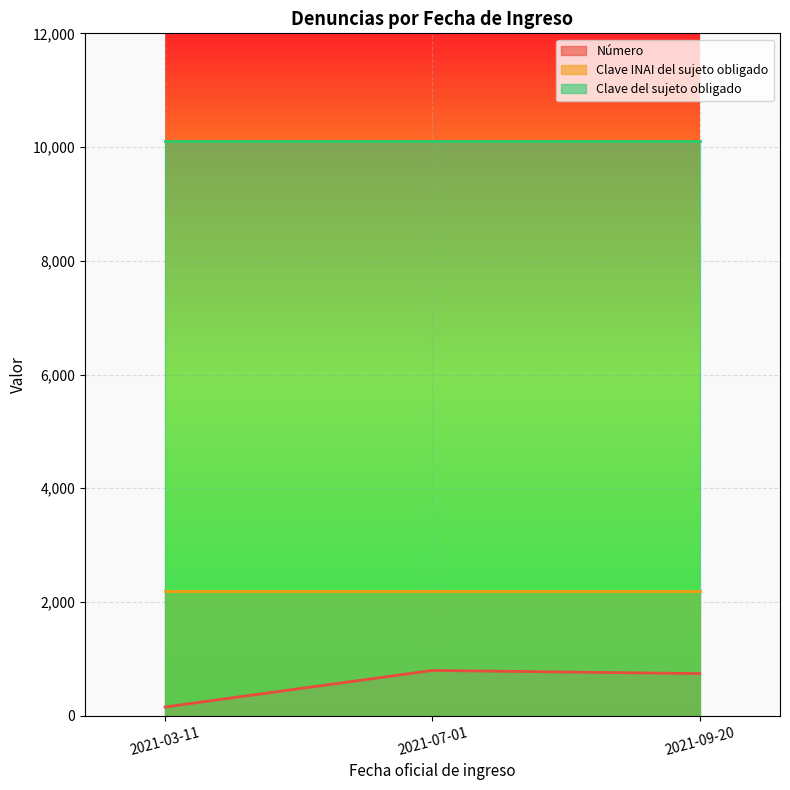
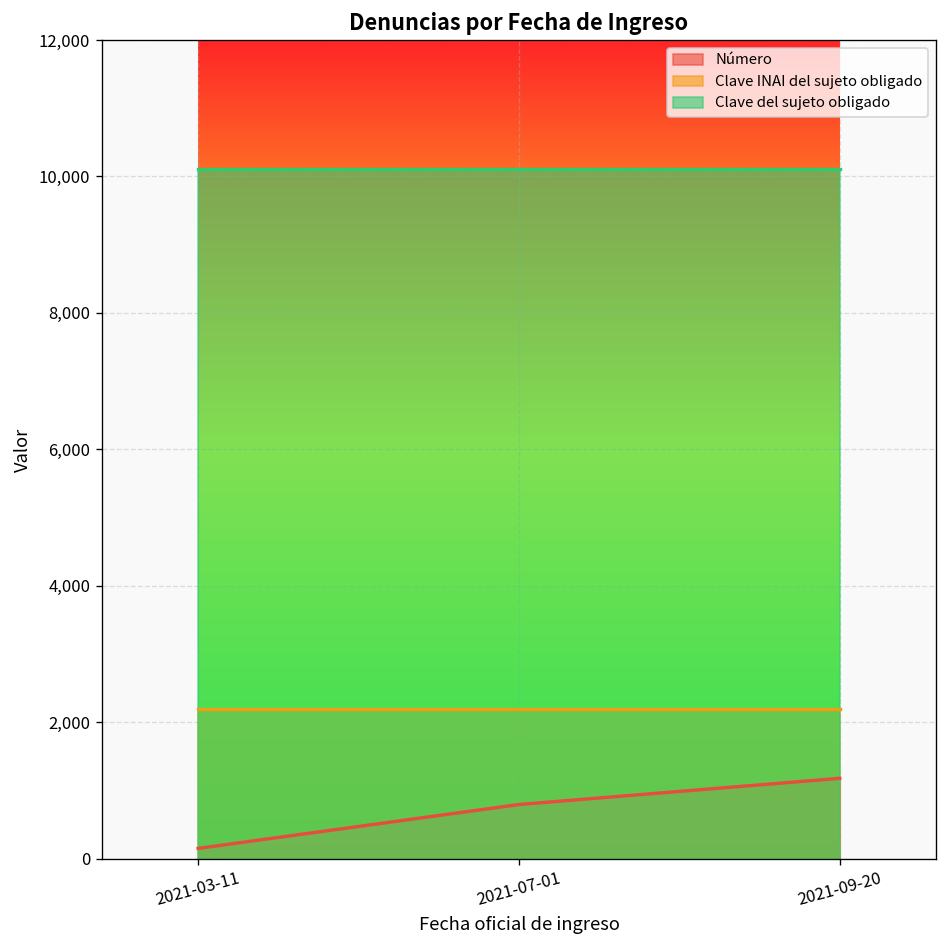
Número, 2021-09-20: 700 -> 1,200
